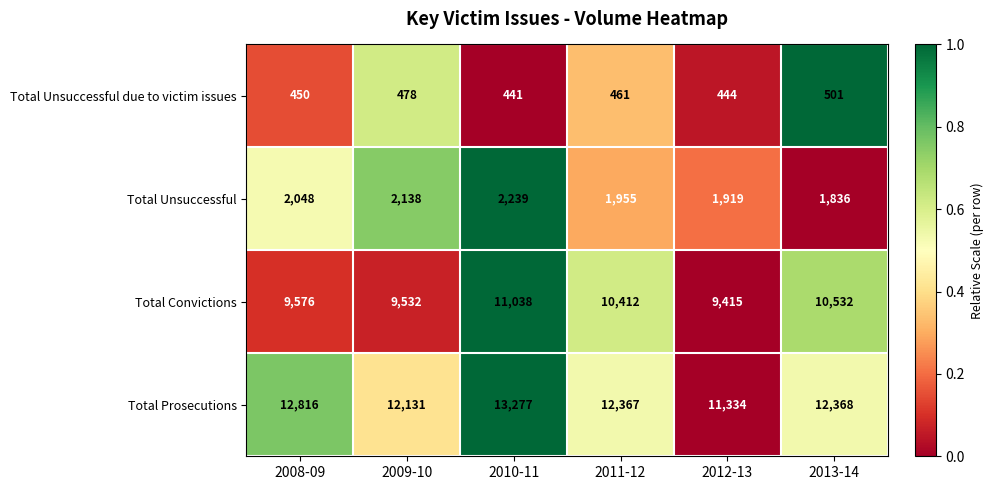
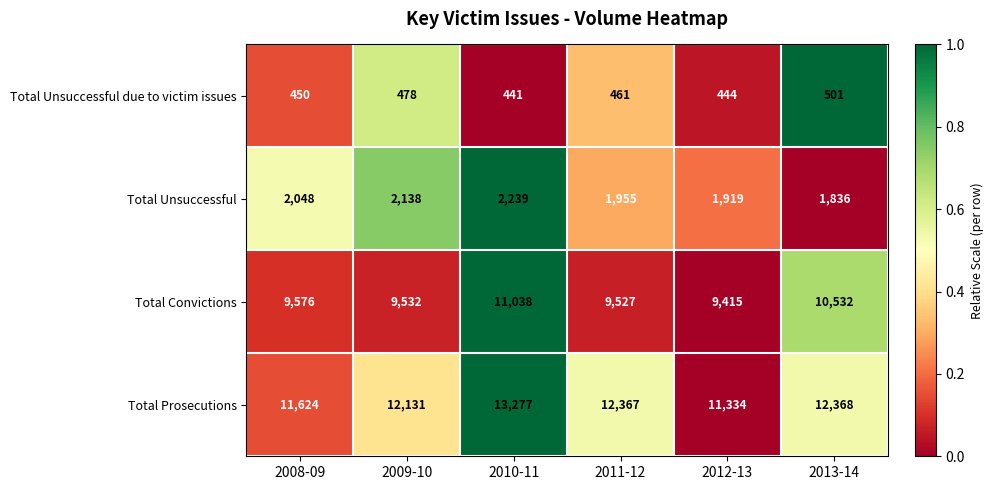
Total Convictions, 2011-12: 10,412 -> 9,527
Total Prosecutions, 2008-09: 12,816 -> 11,624
